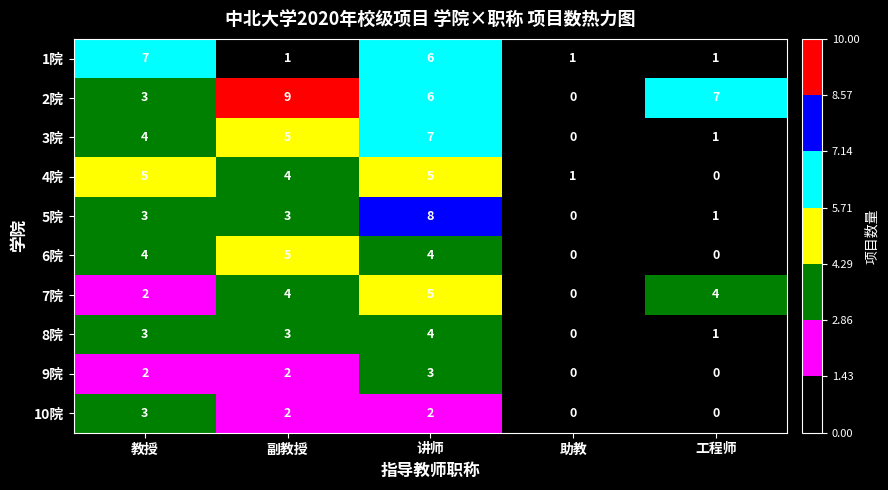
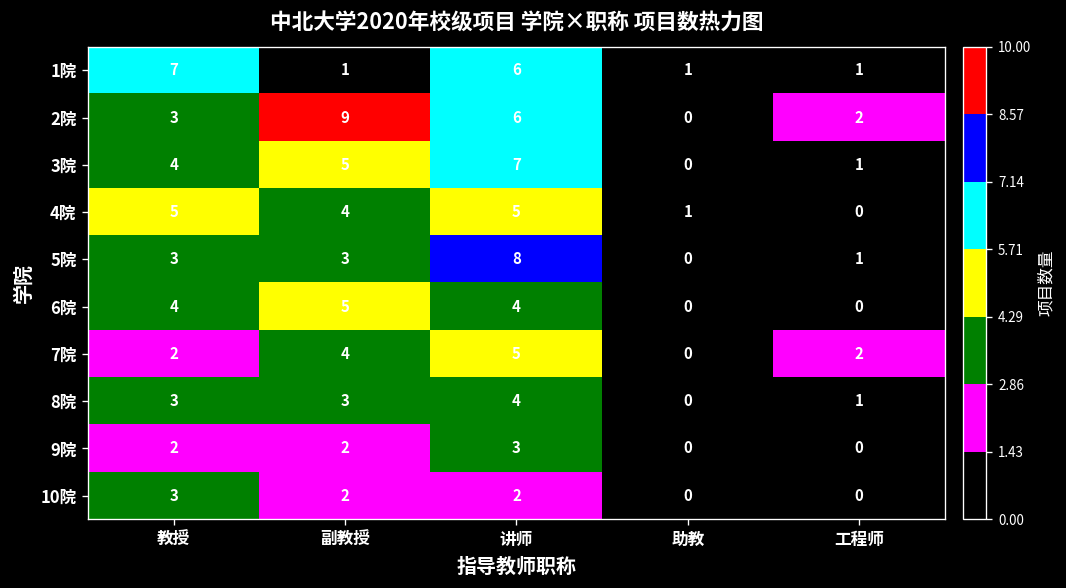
2院, 工程师: 7 -> 2
7院, 工程师: 4 -> 2
